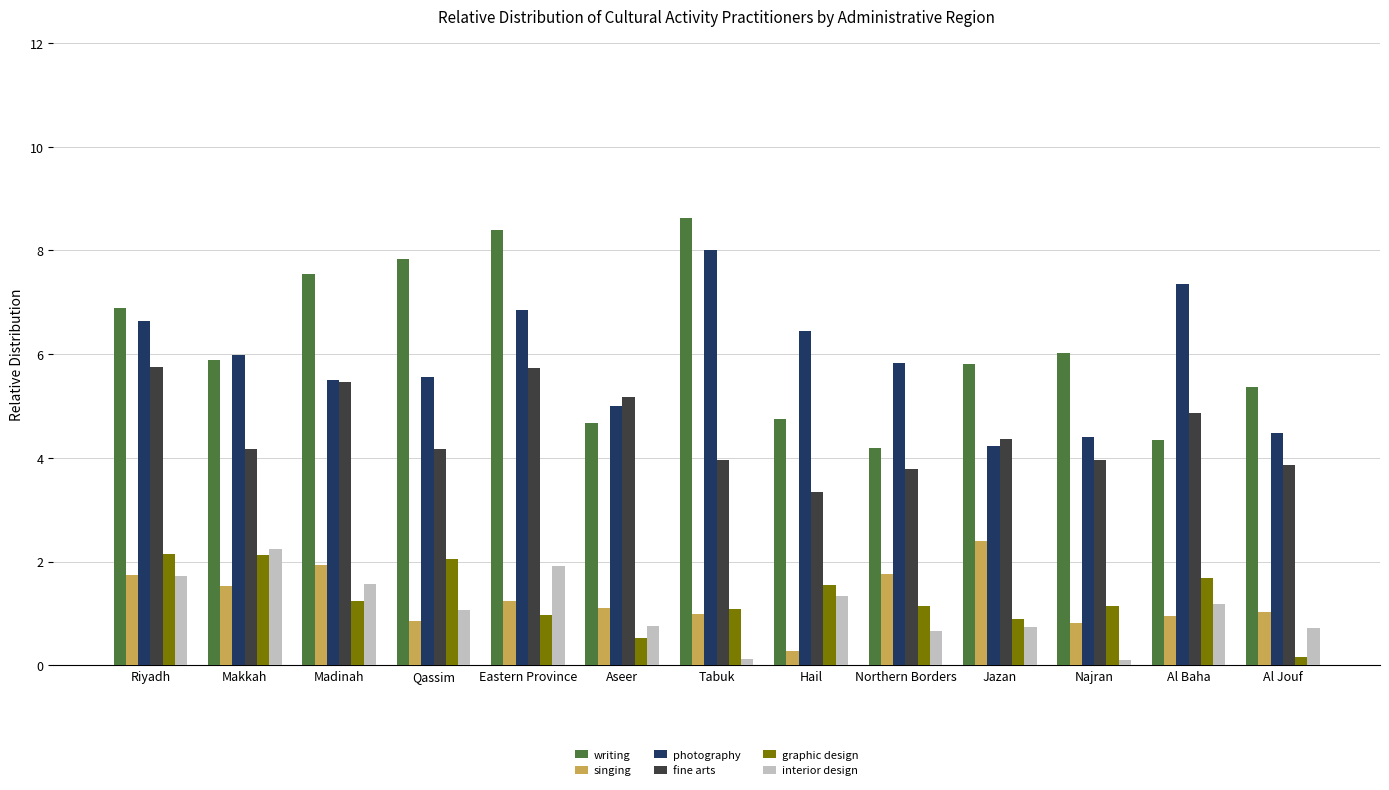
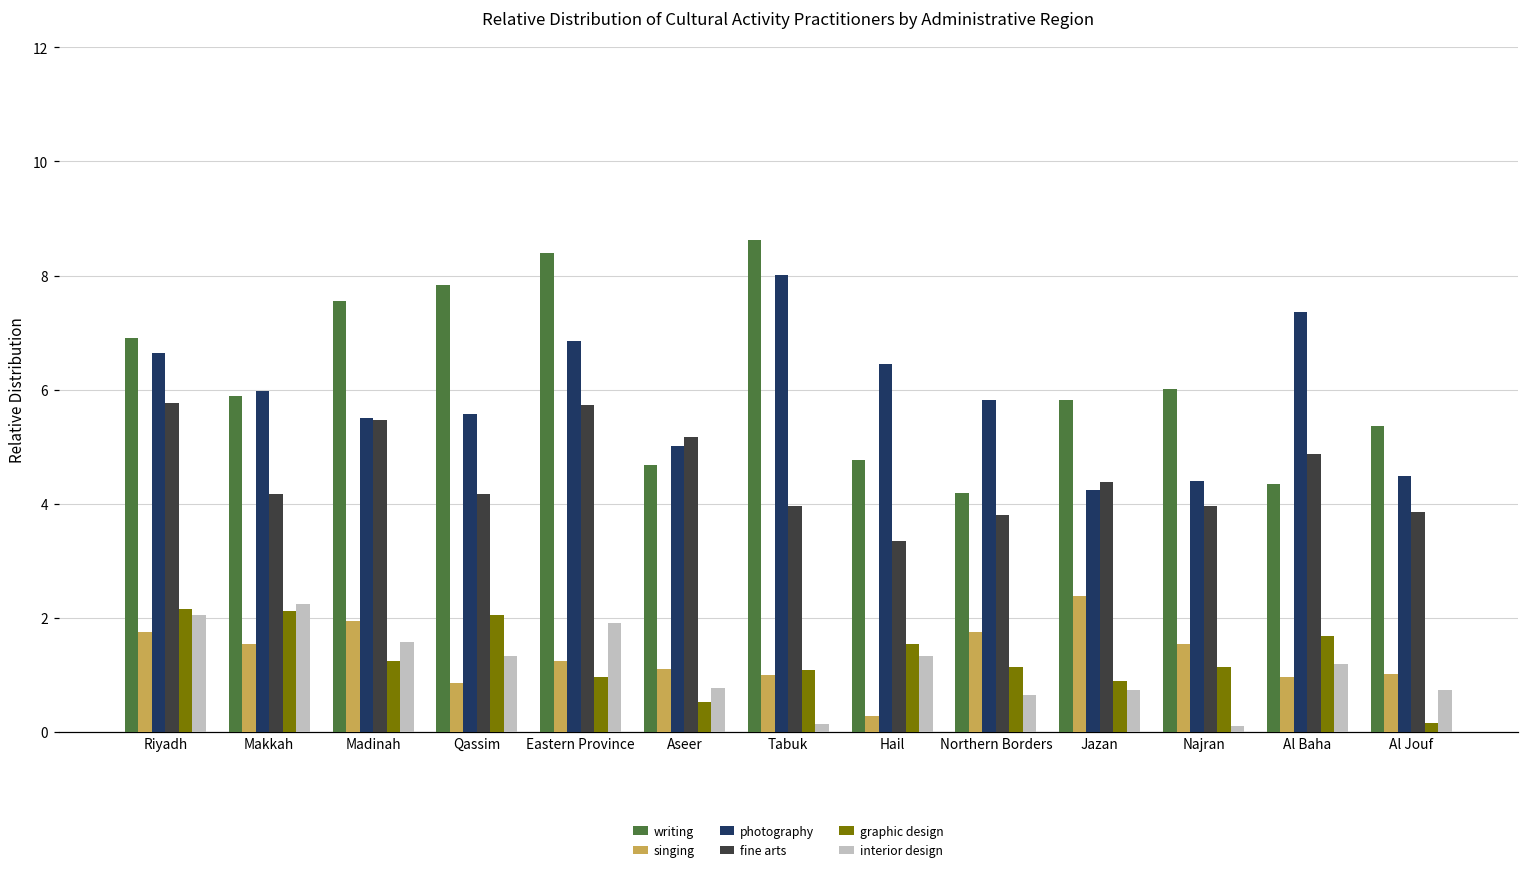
interior design, Riyadh: 1.7 -> 2.1
interior design, Qassim: 1.1 -> 1.3
singing, Najran: 0.8 -> 1.5
